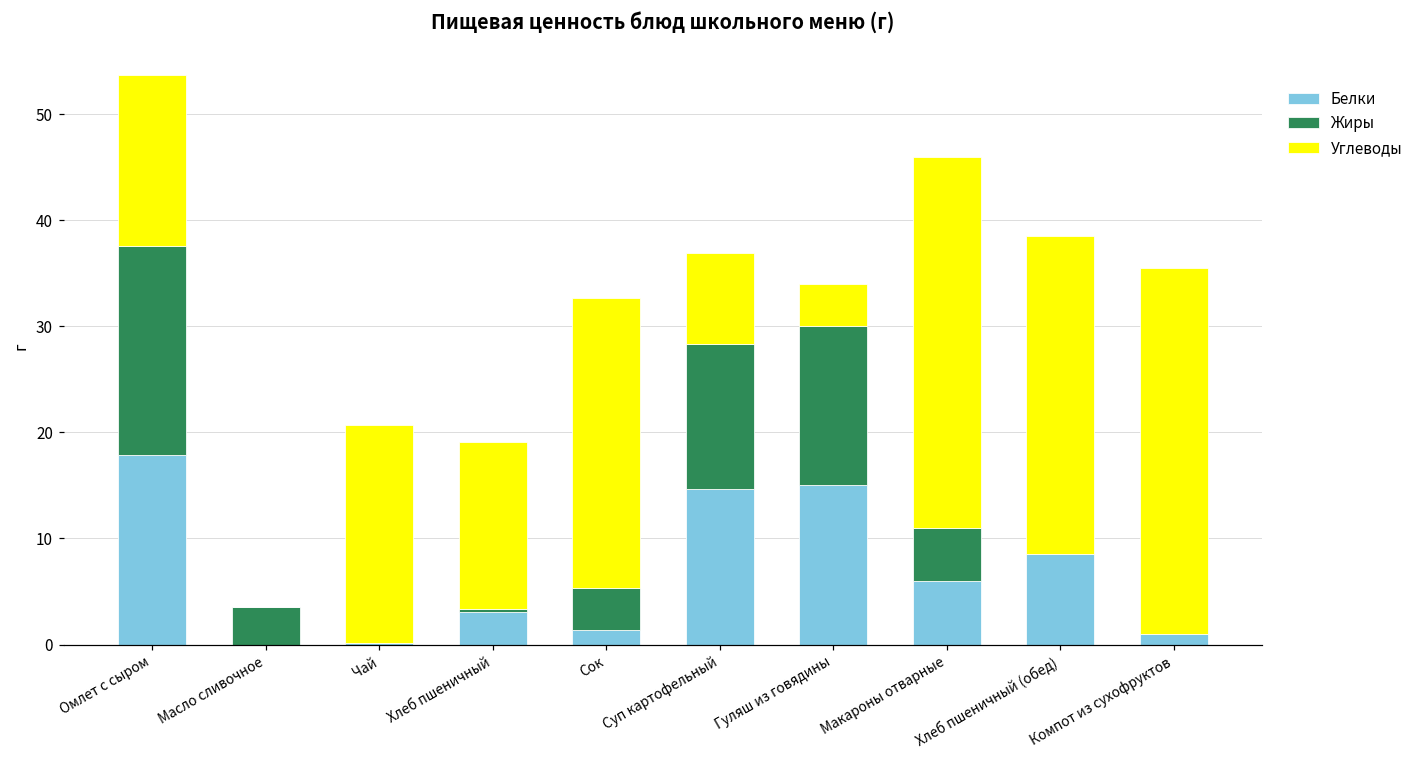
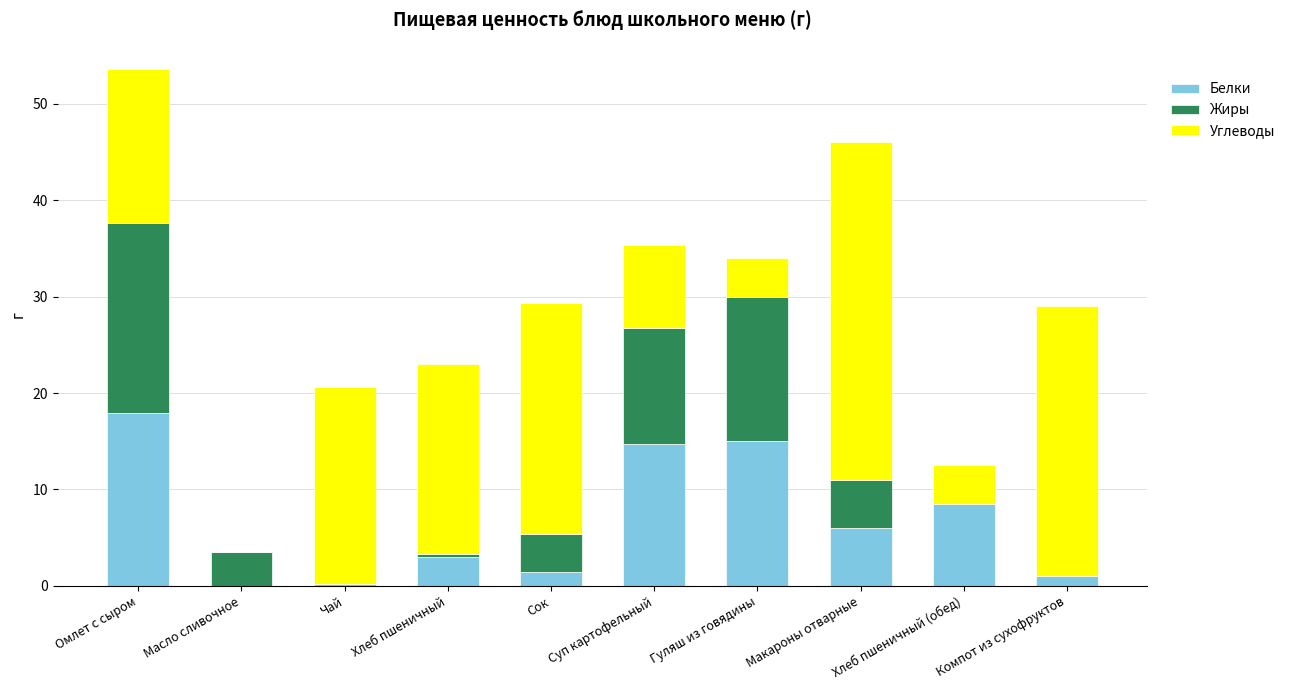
Углеводы, Хлеб пшеничный: 16 -> 20
Углеводы, Сок: 27 -> 24
Жиры, Суп картофельный: 14 -> 12
Углеводы, Хлеб пшеничный (обед): 30 -> 4
Углеводы, Компот из сухофруктов: 35 -> 28
